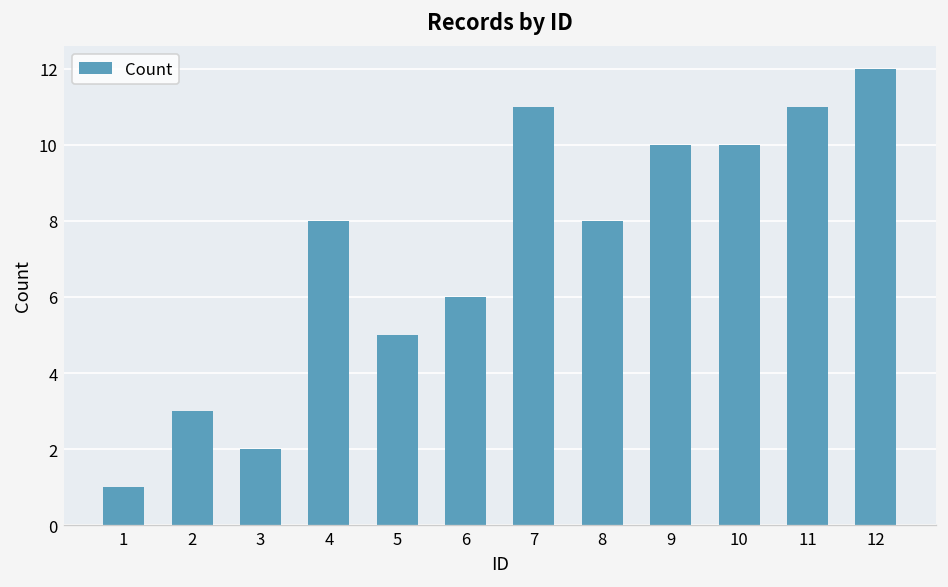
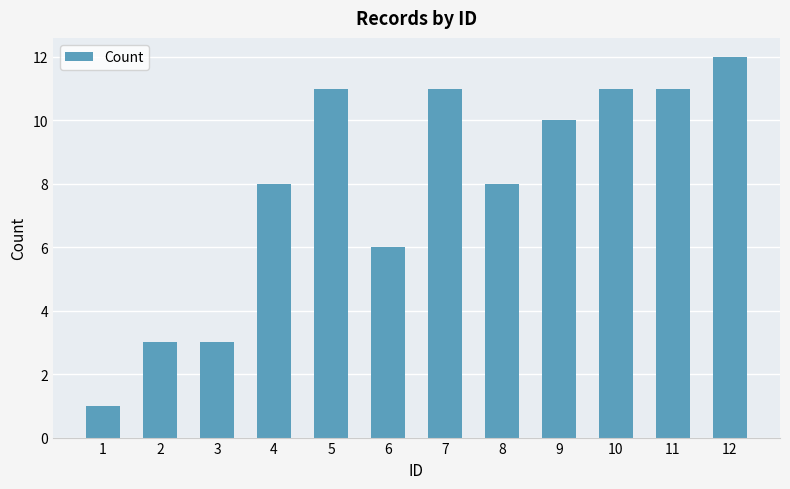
3: 2 -> 3
5: 5 -> 11
10: 10 -> 11
